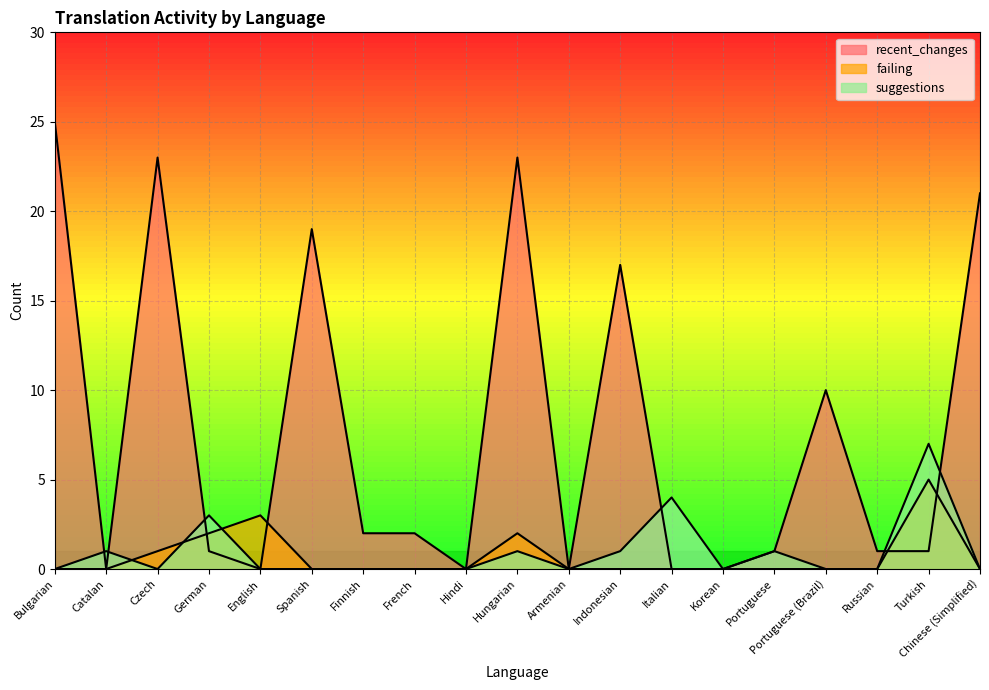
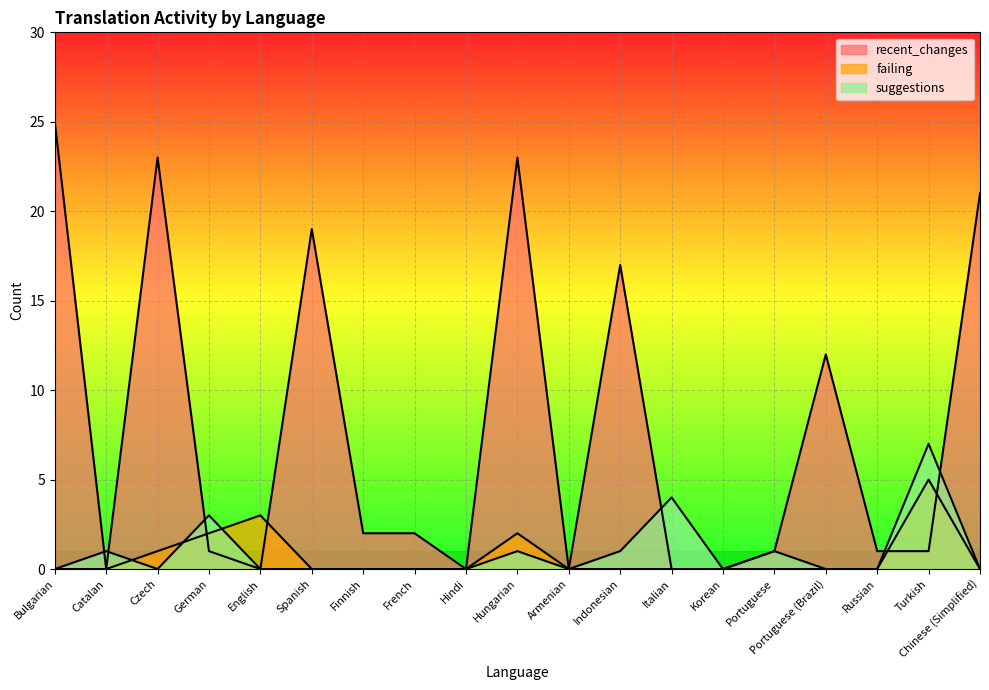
recent_changes, Portuguese (Brazil): 10 -> 12
